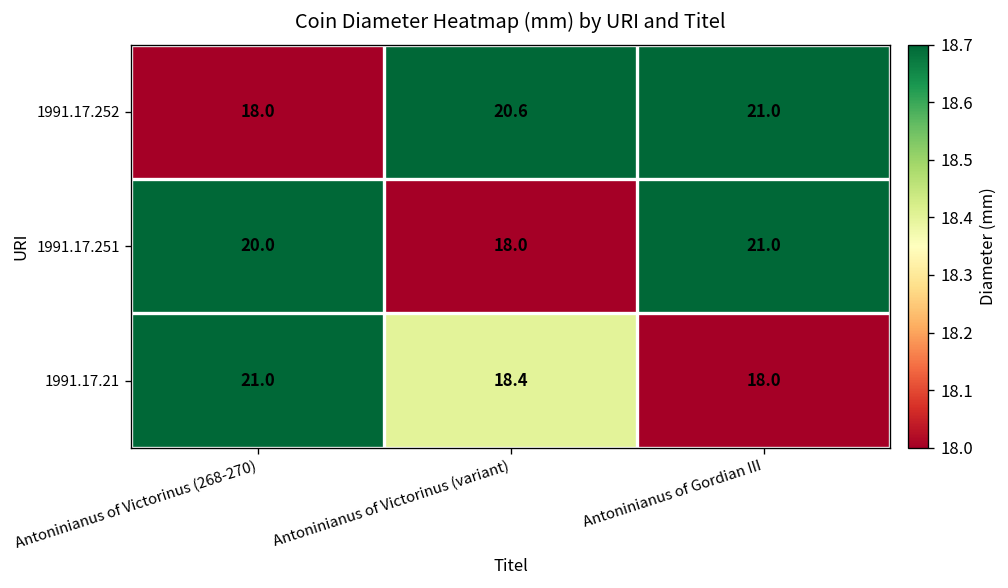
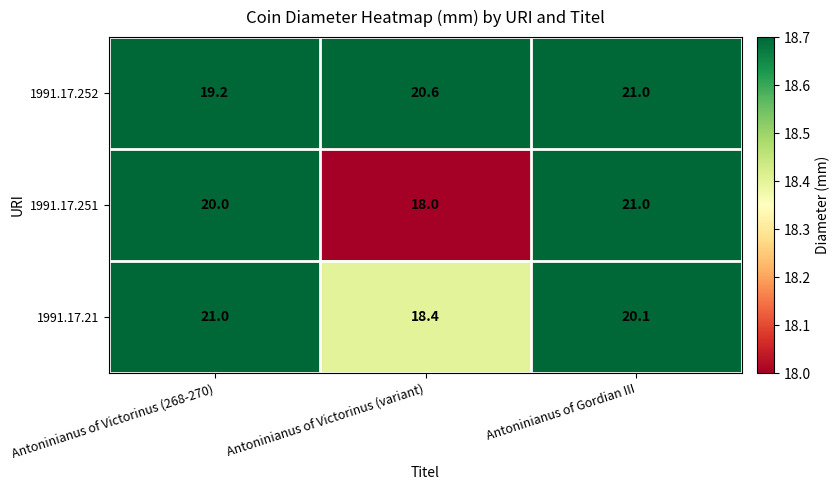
1991.17.252, Antoninianus of Victorinus (268-270): 18.0 -> 19.2
1991.17.21, Antoninianus of Gordian III: 18.0 -> 20.1
